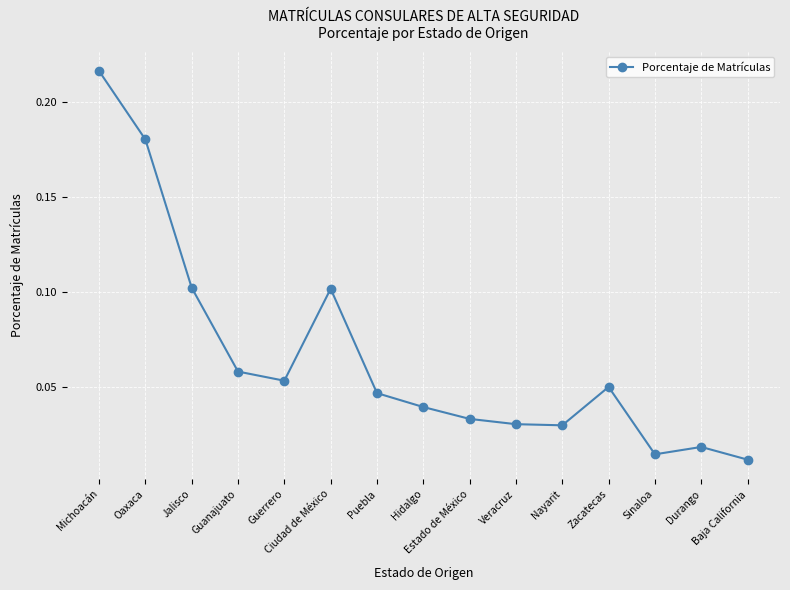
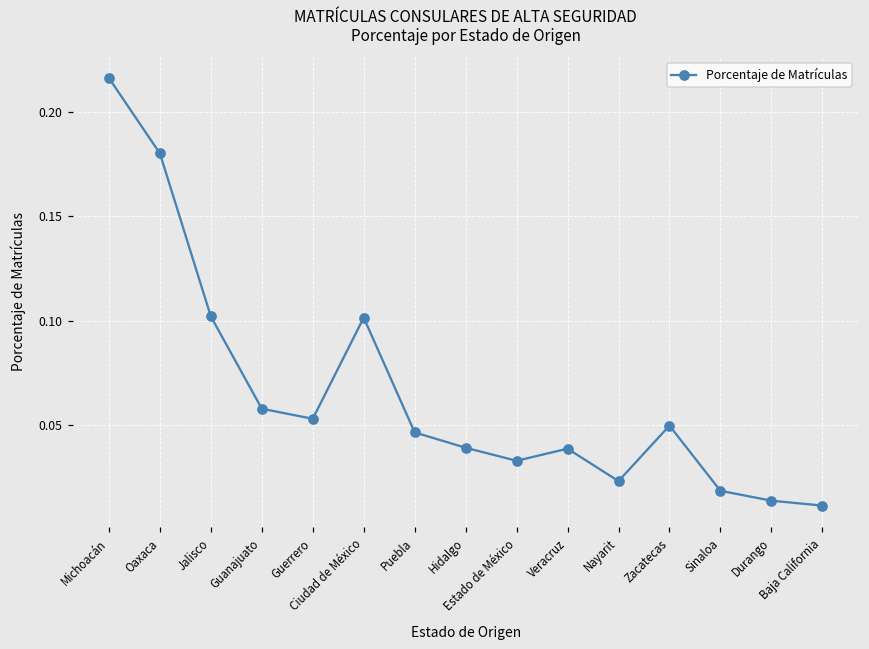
Veracruz: 0.030 -> 0.039
Nayarit: 0.030 -> 0.023
Sinaloa: 0.014 -> 0.019
Durango: 0.018 -> 0.014
